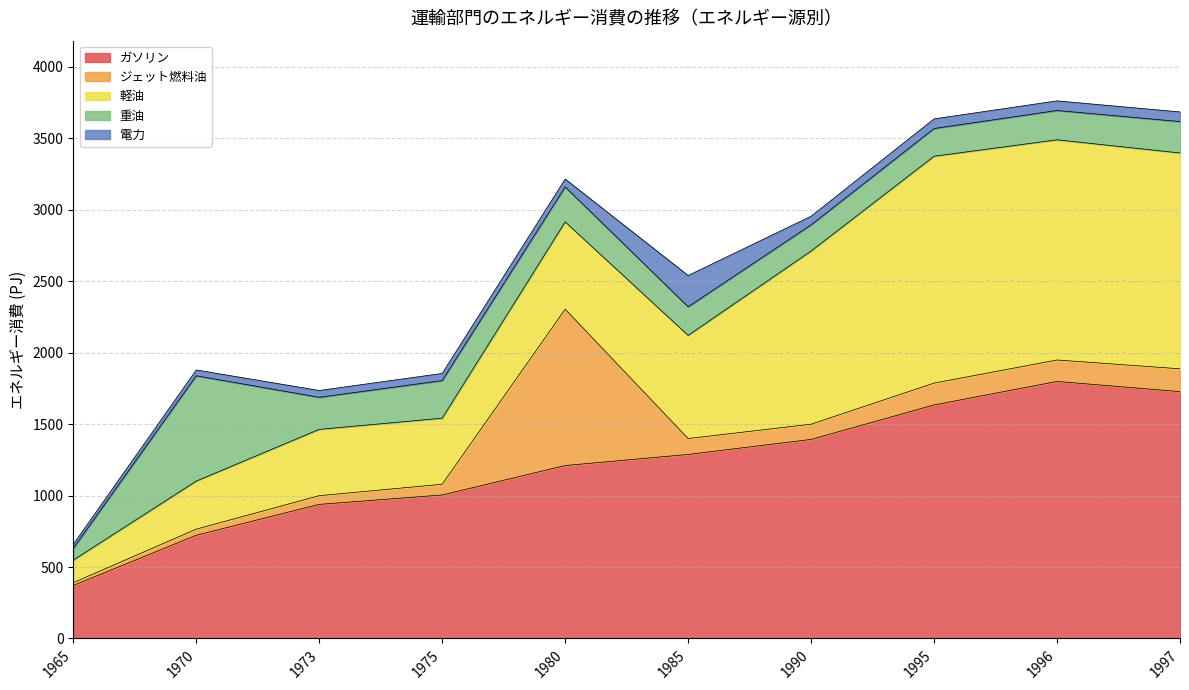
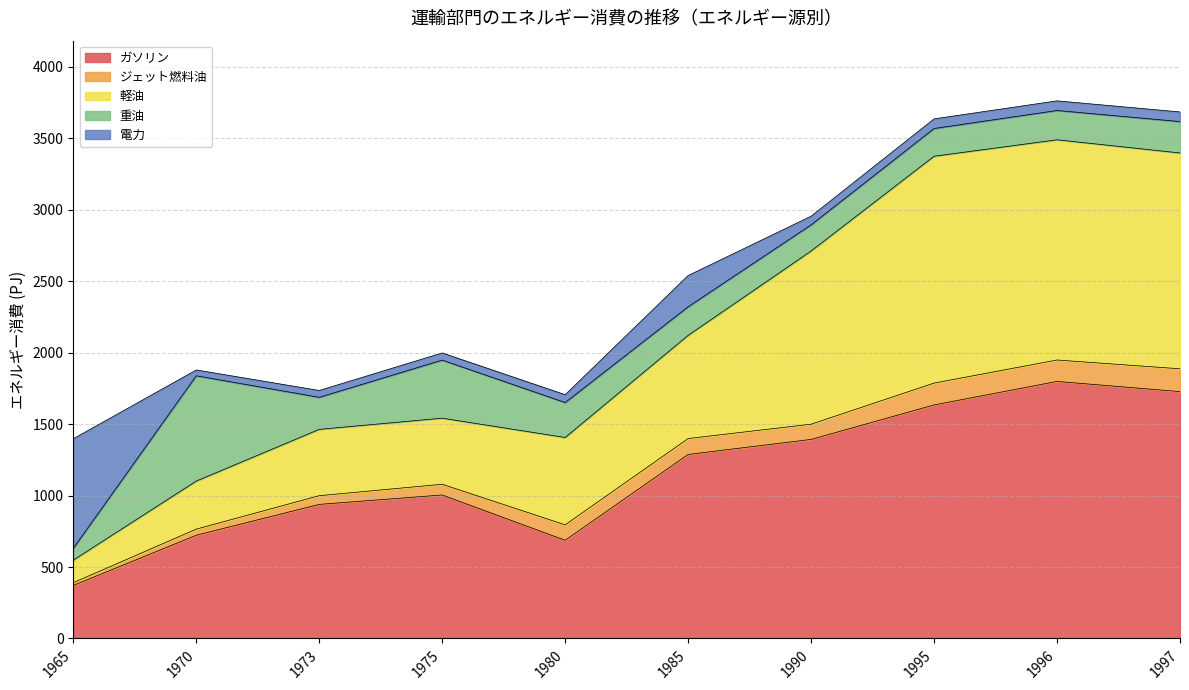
電力, 1965: 30 -> 770
重油, 1975: 260 -> 410
ガソリン, 1980: 1210 -> 690
ジェット燃料油, 1980: 1090 -> 110
